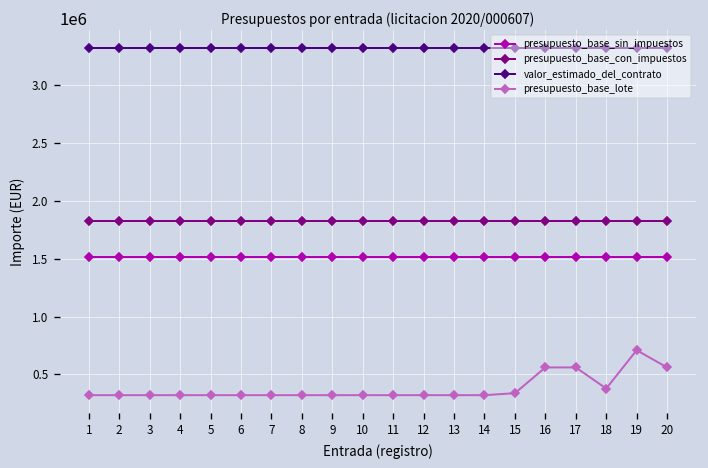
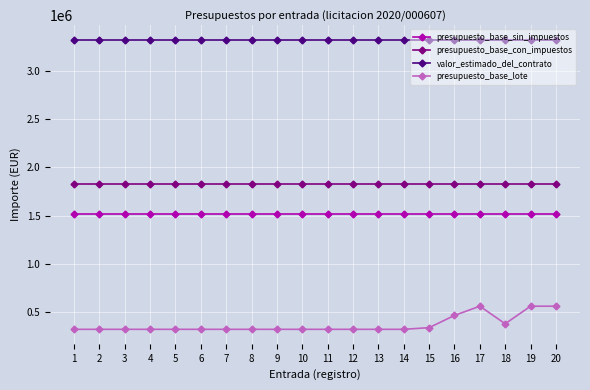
presupuesto_base_lote, 16: 600000 -> 500000
presupuesto_base_lote, 19: 700000 -> 600000
